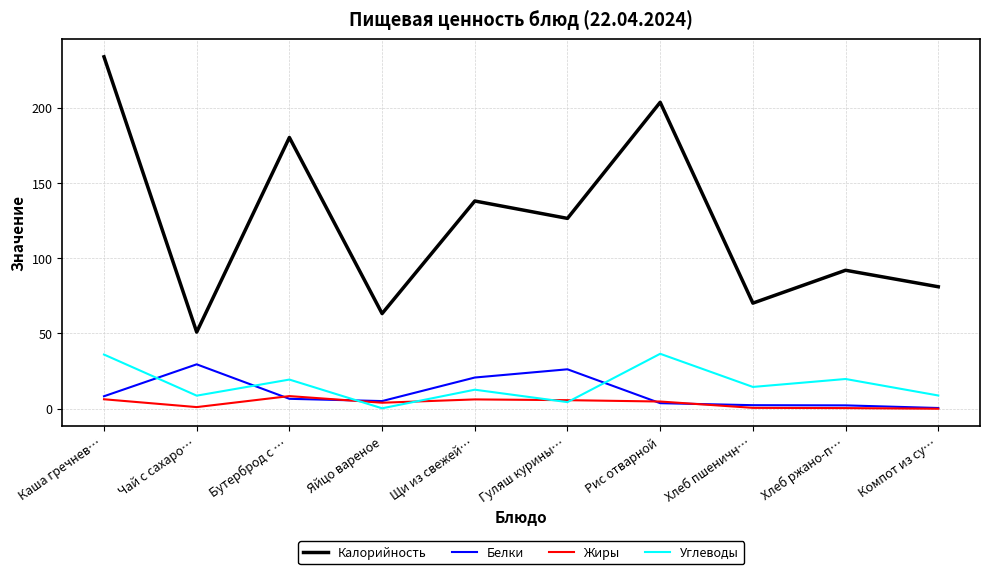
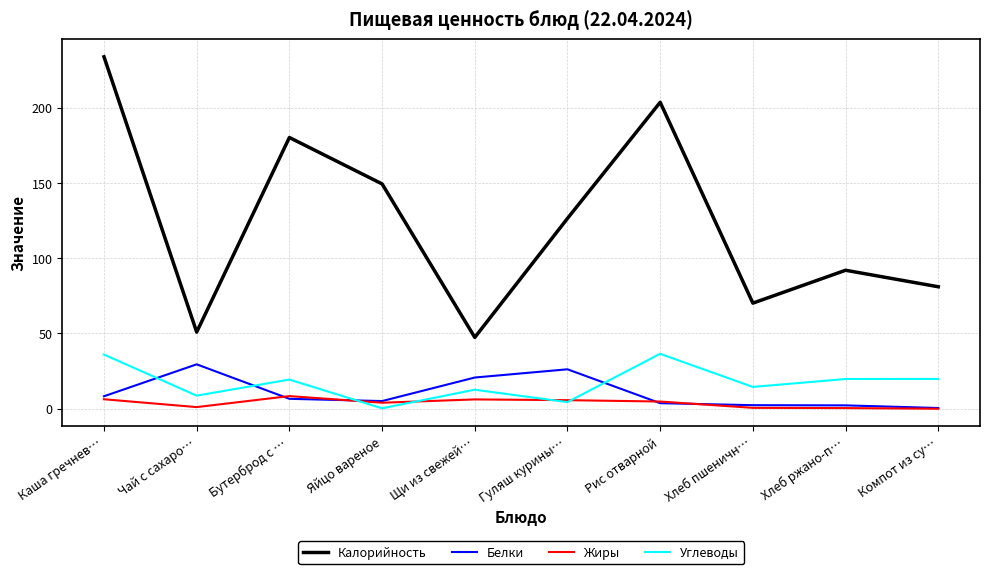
Калорийность, Яйцо вареное: 63 -> 149
Калорийность, Щи из свежей…: 138 -> 47
Углеводы, Компот из су…: 9 -> 20
